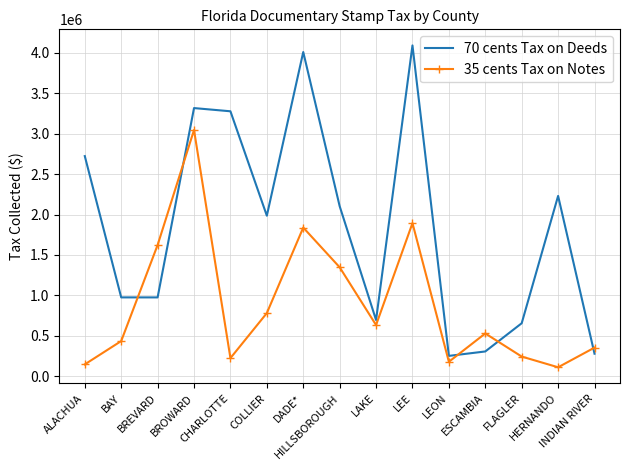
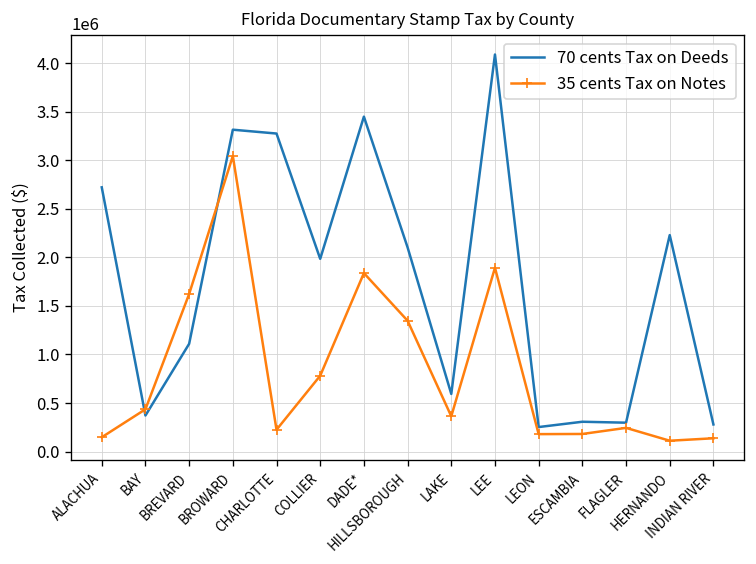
70 cents Tax on Deeds, BAY: 1000000 -> 400000
70 cents Tax on Deeds, BREVARD: 1000000 -> 1100000
70 cents Tax on Deeds, DADE*: 4000000 -> 3500000
70 cents Tax on Deeds, LAKE: 700000 -> 600000
35 cents Tax on Notes, LAKE: 600000 -> 400000
35 cents Tax on Notes, ESCAMBIA: 500000 -> 200000
70 cents Tax on Deeds, FLAGLER: 700000 -> 300000
35 cents Tax on Notes, INDIAN RIVER: 400000 -> 100000
